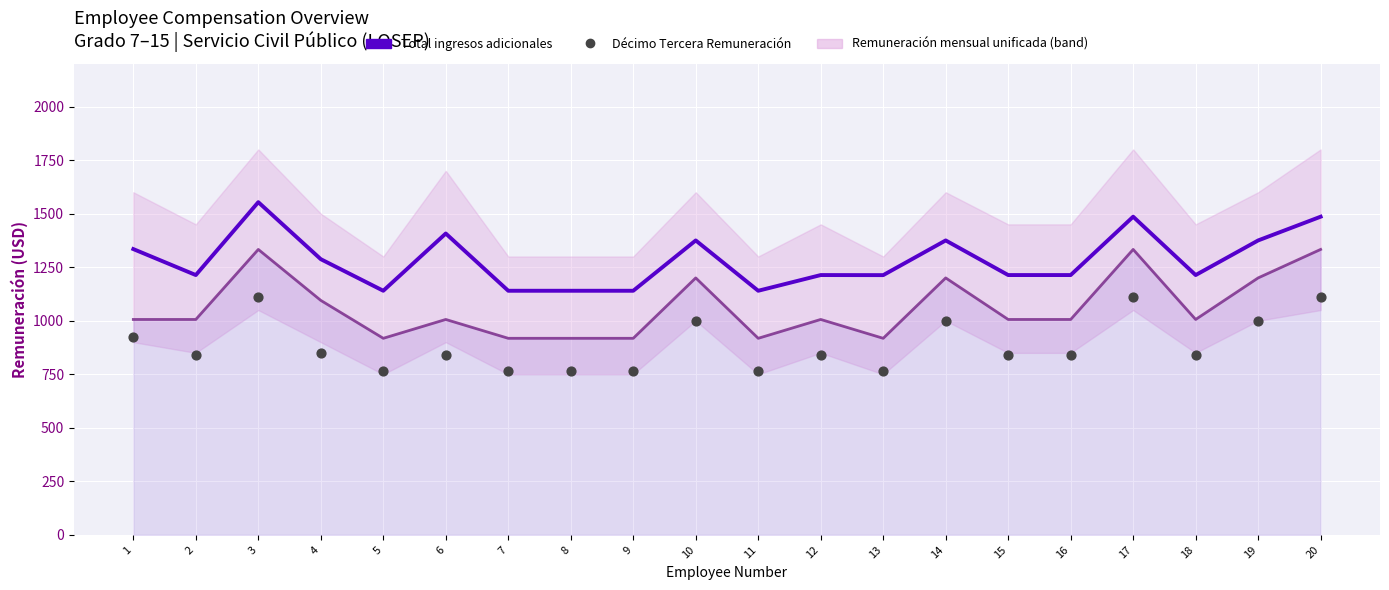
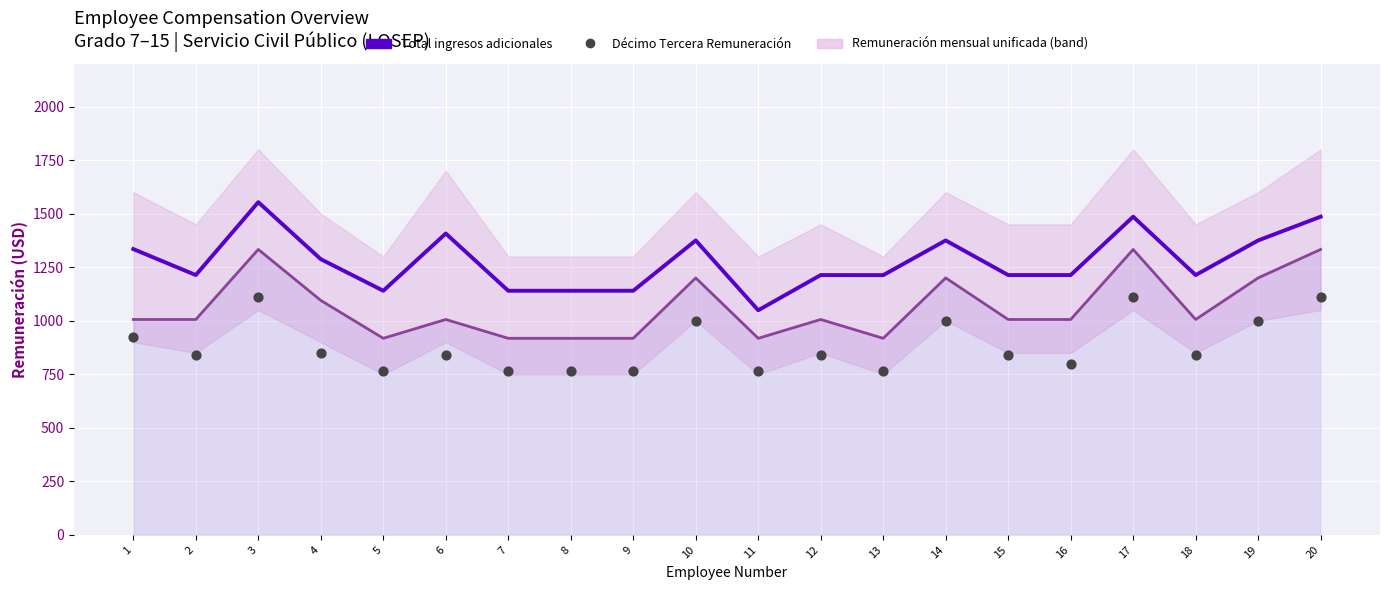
Total ingresos adicionales, 11: 1140 -> 1050
Décimo Tercera Remuneración, 16: 840 -> 800
